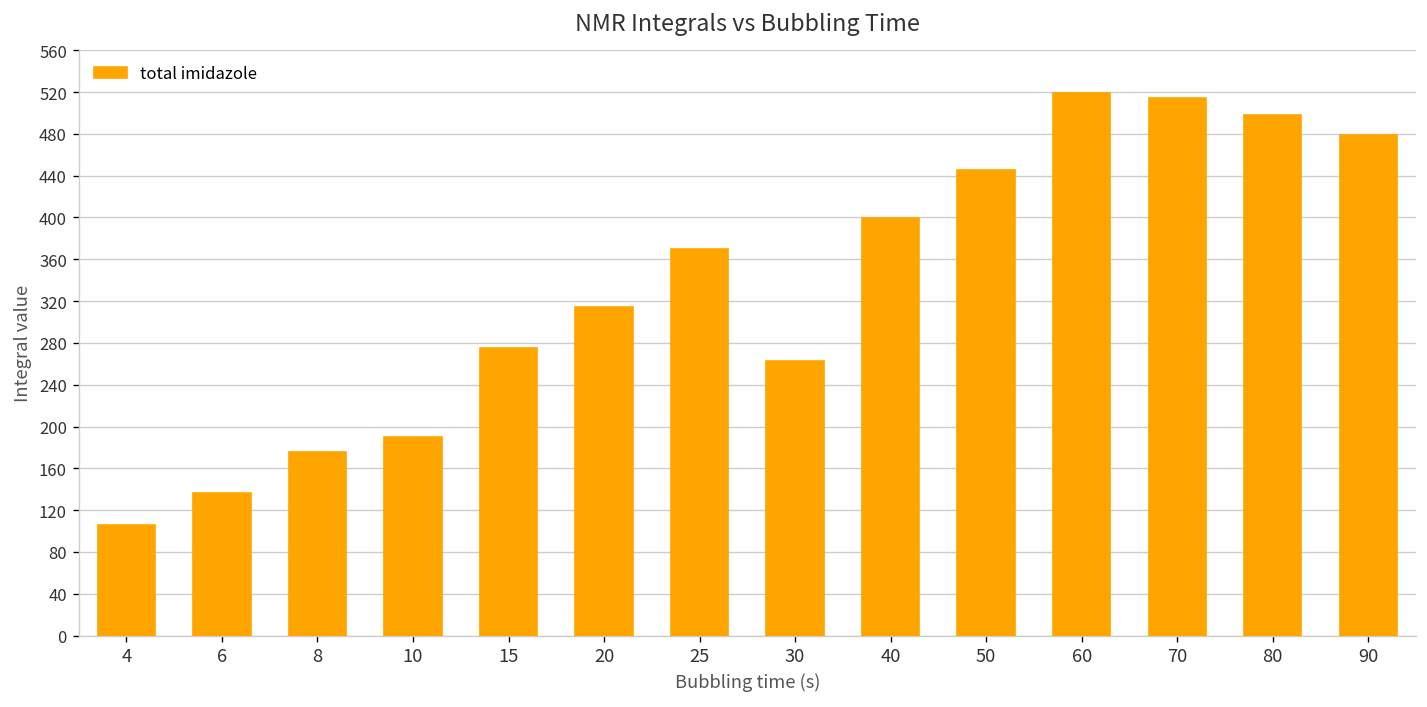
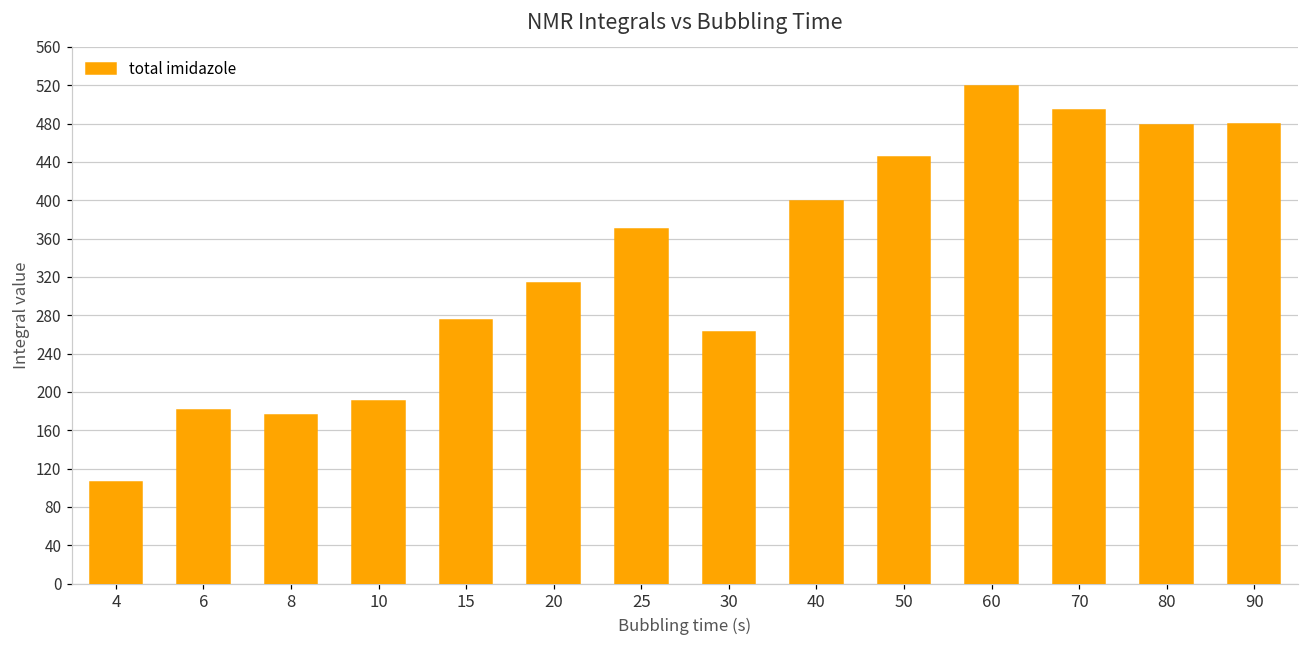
6: 140 -> 180
70: 510 -> 490
80: 500 -> 480
